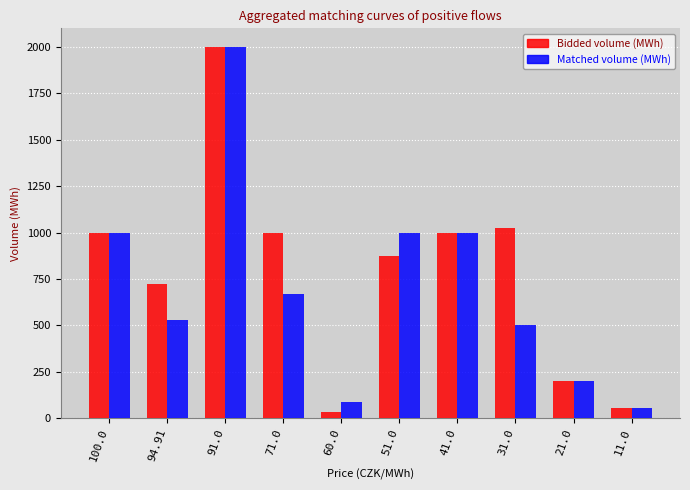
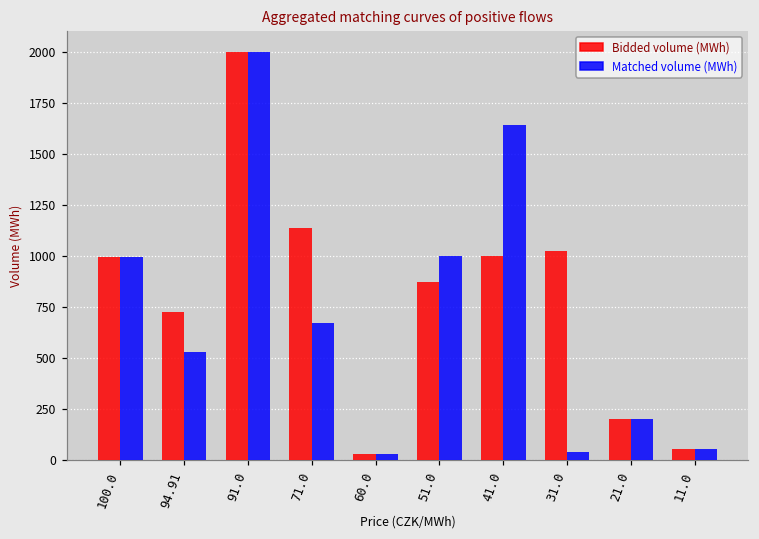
Bidded volume (MWh), 71.0: 1000 -> 1140
Matched volume (MWh), 60.0: 90 -> 30
Matched volume (MWh), 41.0: 1000 -> 1640
Matched volume (MWh), 31.0: 500 -> 40
